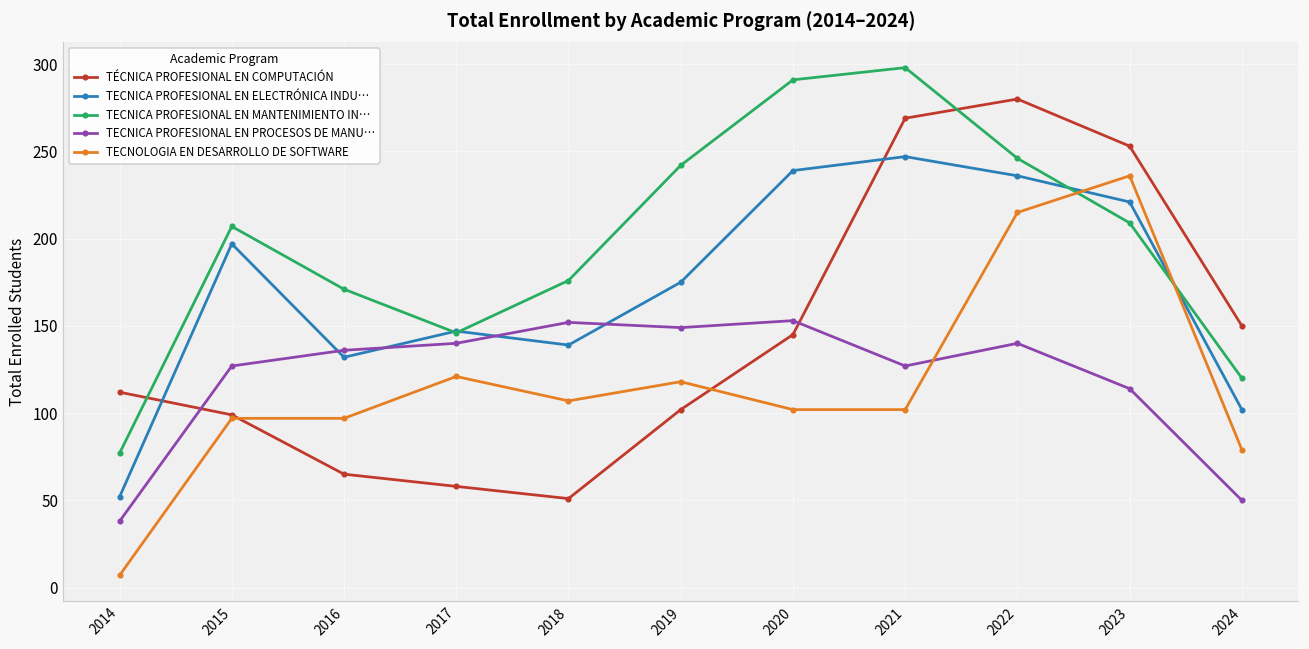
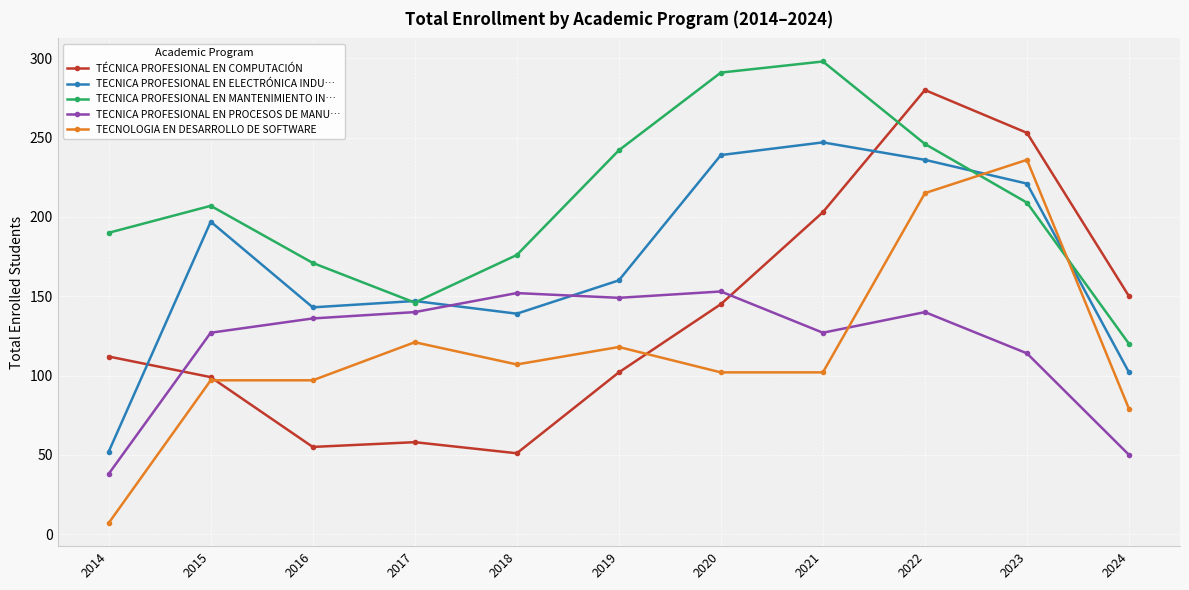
TECNICA PROFESIONAL EN MANTENIMIENTO IN…, 2014: 77 -> 190
TÉCNICA PROFESIONAL EN COMPUTACIÓN, 2016: 65 -> 55
TECNICA PROFESIONAL EN ELECTRÓNICA INDU…, 2016: 132 -> 143
TECNICA PROFESIONAL EN ELECTRÓNICA INDU…, 2019: 175 -> 160
TÉCNICA PROFESIONAL EN COMPUTACIÓN, 2021: 269 -> 203
